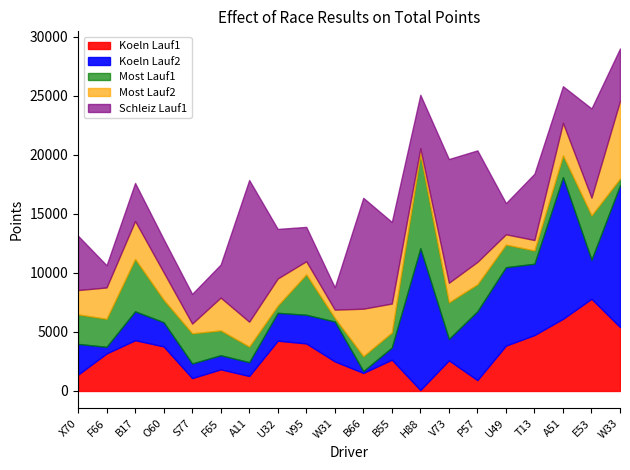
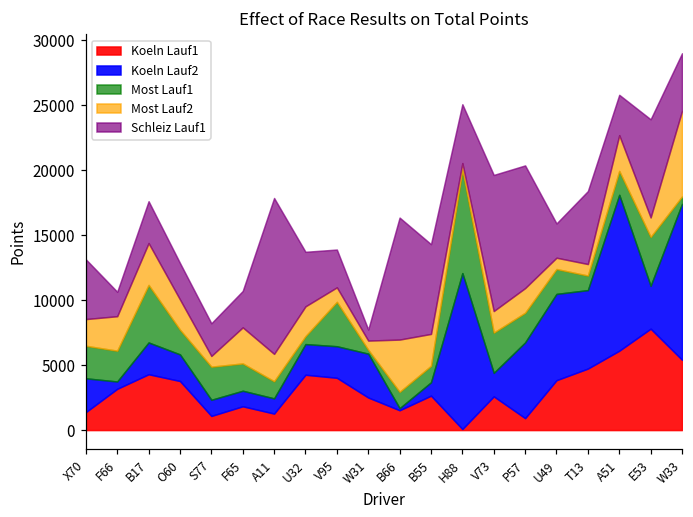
Schleiz Lauf1, W31: 1900 -> 900
